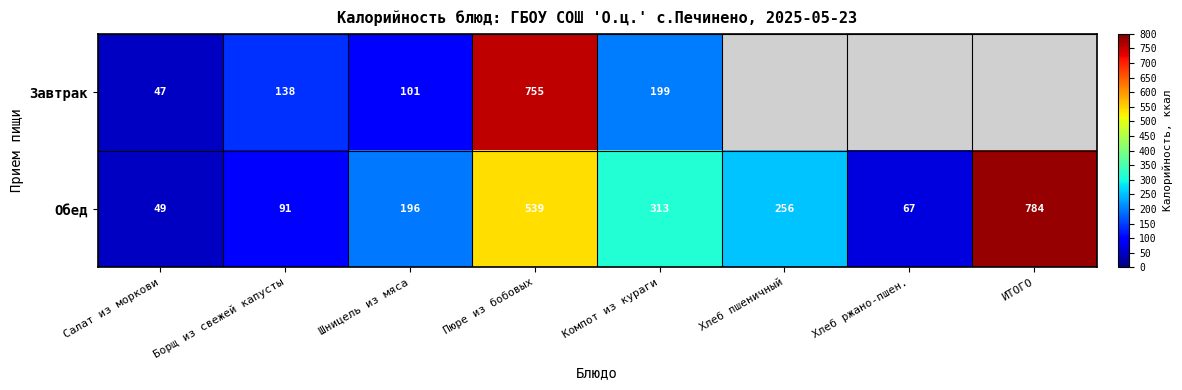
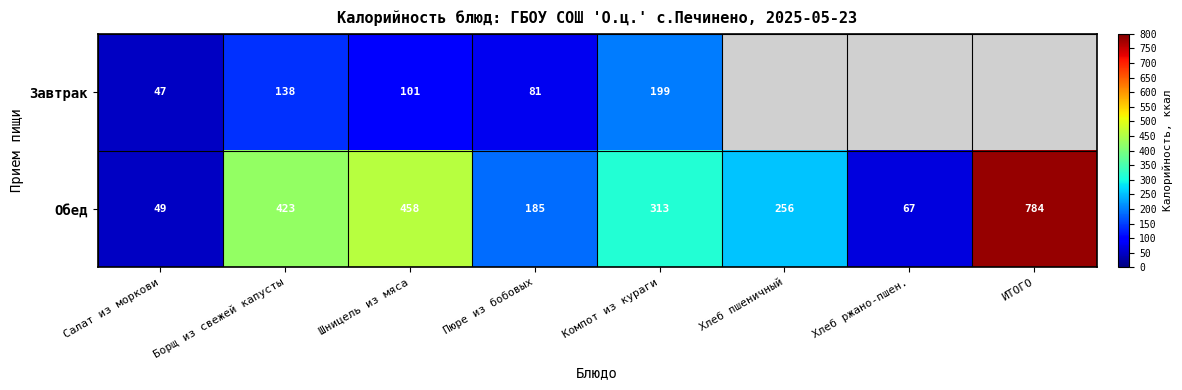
Завтрак, Пюре из бобовых: 755 -> 81
Обед, Борщ из свежей капусты: 91 -> 423
Обед, Шницель из мяса: 196 -> 458
Обед, Пюре из бобовых: 539 -> 185
